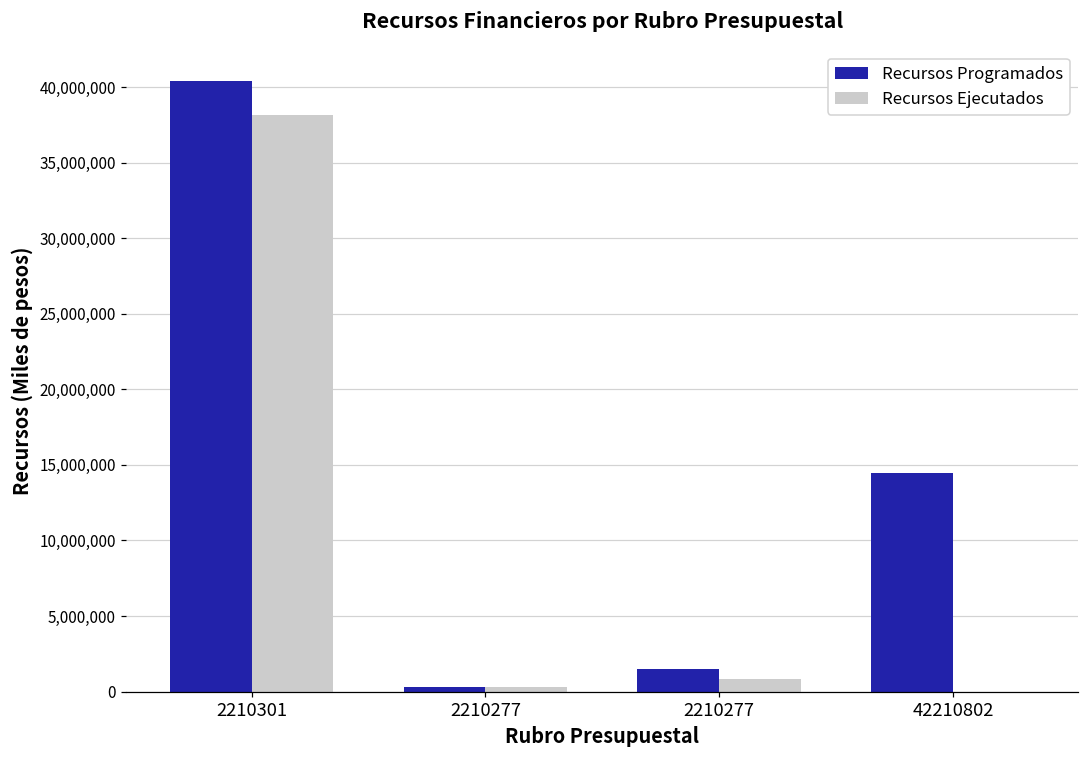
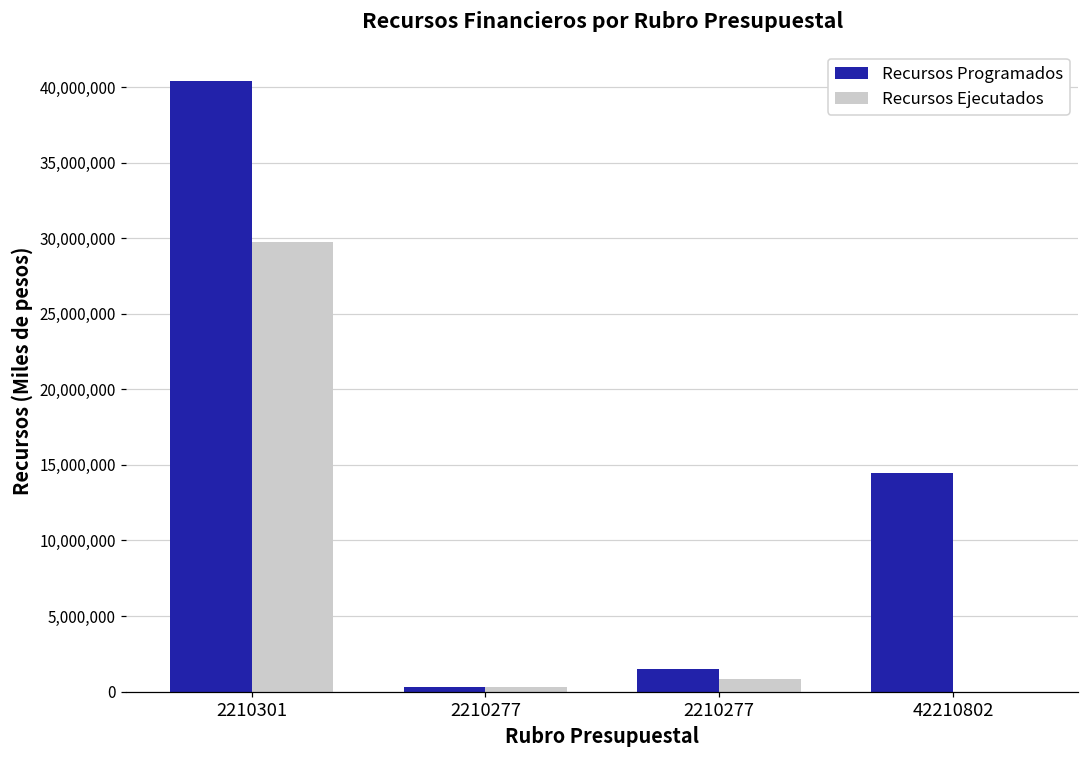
Recursos Ejecutados, 2210301: 38,100,000 -> 29,800,000
